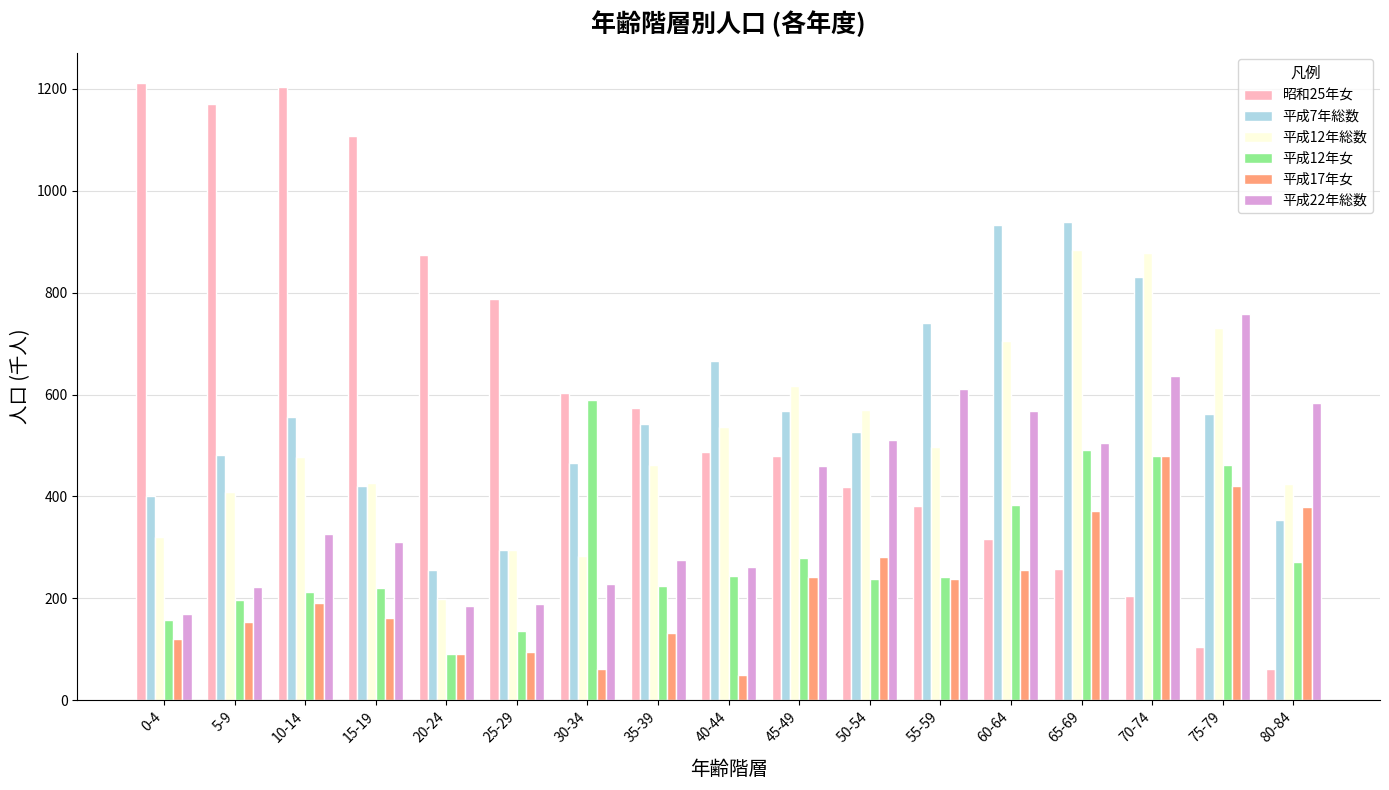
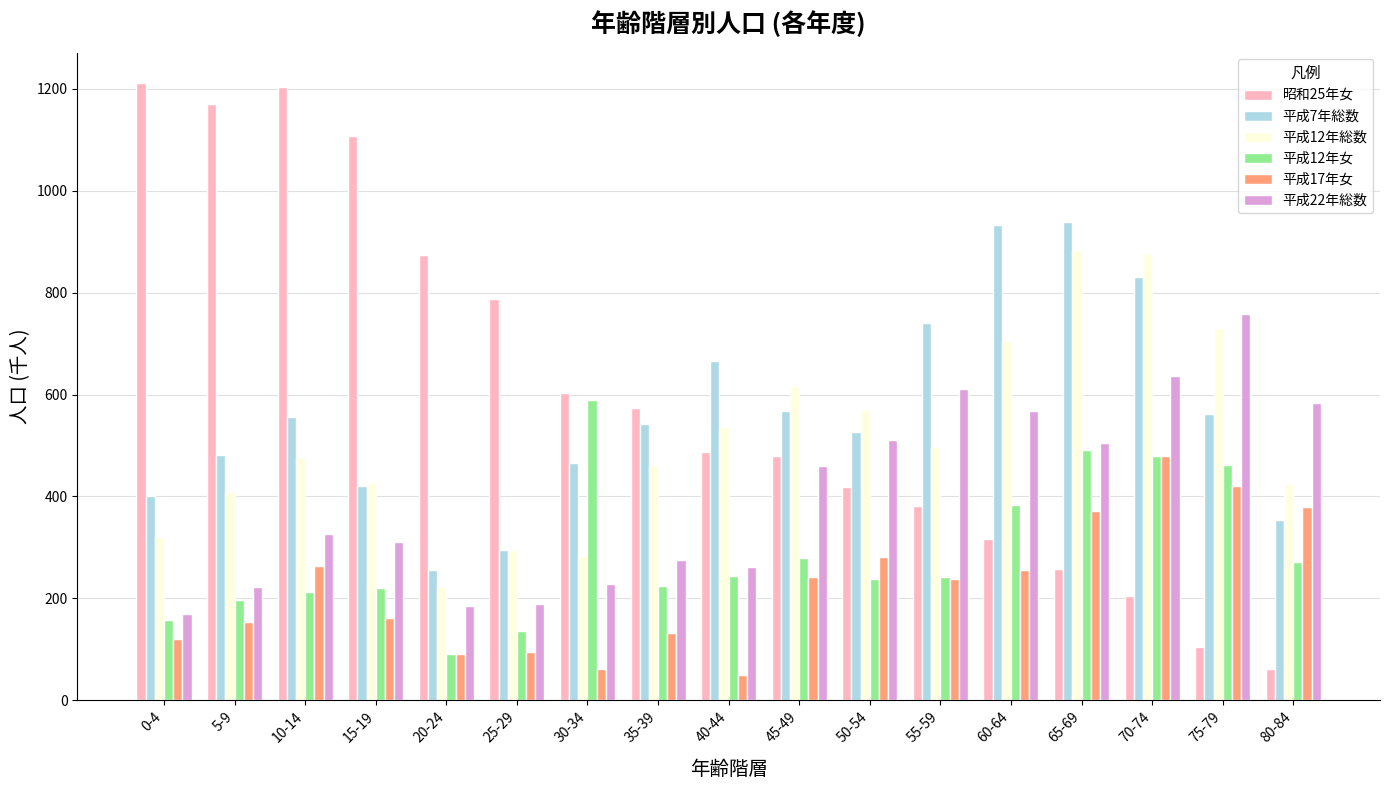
平成17年女, 10-14: 190 -> 260
平成12年総数, 20-24: 200 -> 220
